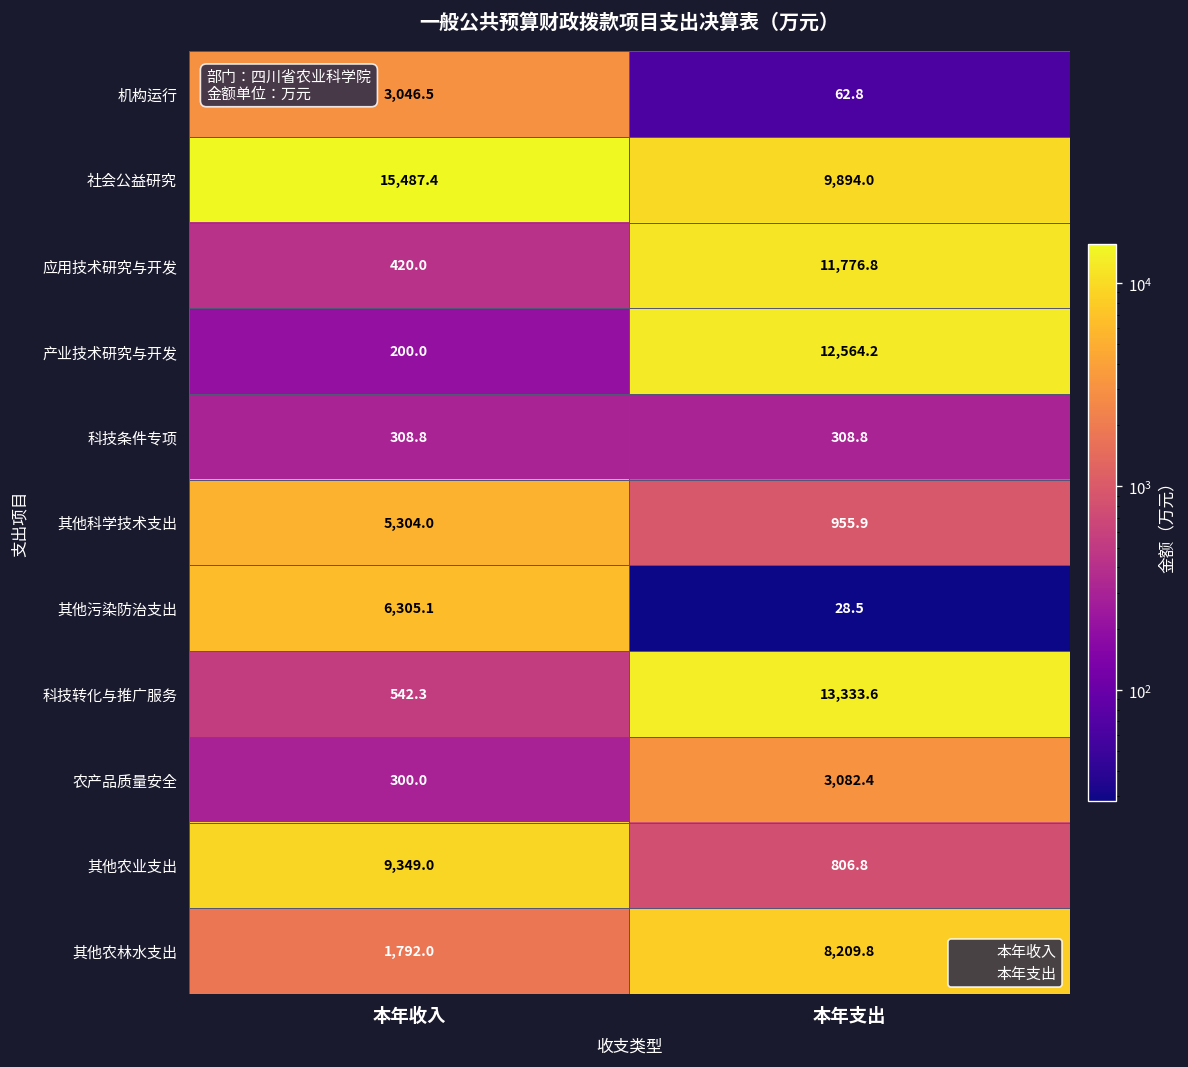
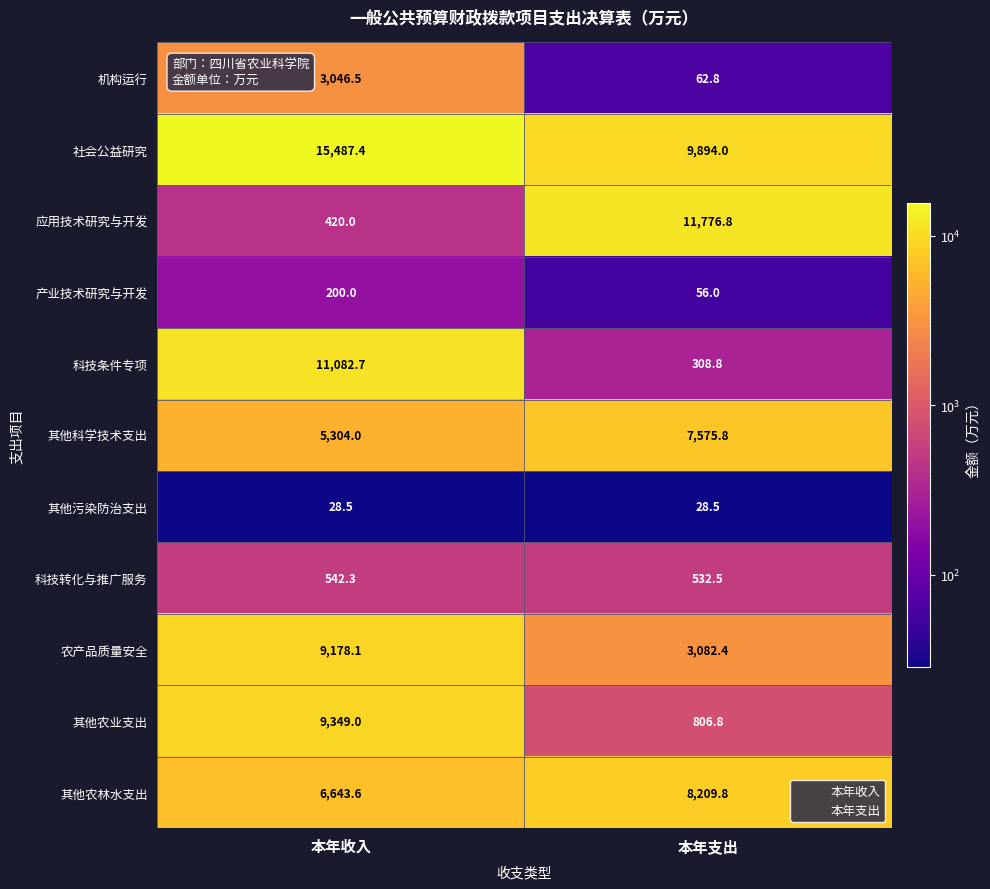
产业技术研究与开发, 本年支出: 12,564.2 -> 56.0
科技条件专项, 本年收入: 308.8 -> 11,082.7
其他科学技术支出, 本年支出: 955.9 -> 7,575.8
其他污染防治支出, 本年收入: 6,305.1 -> 28.5
科技转化与推广服务, 本年支出: 13,333.6 -> 532.5
农产品质量安全, 本年收入: 300.0 -> 9,178.1
其他农林水支出, 本年收入: 1,792.0 -> 6,643.6
